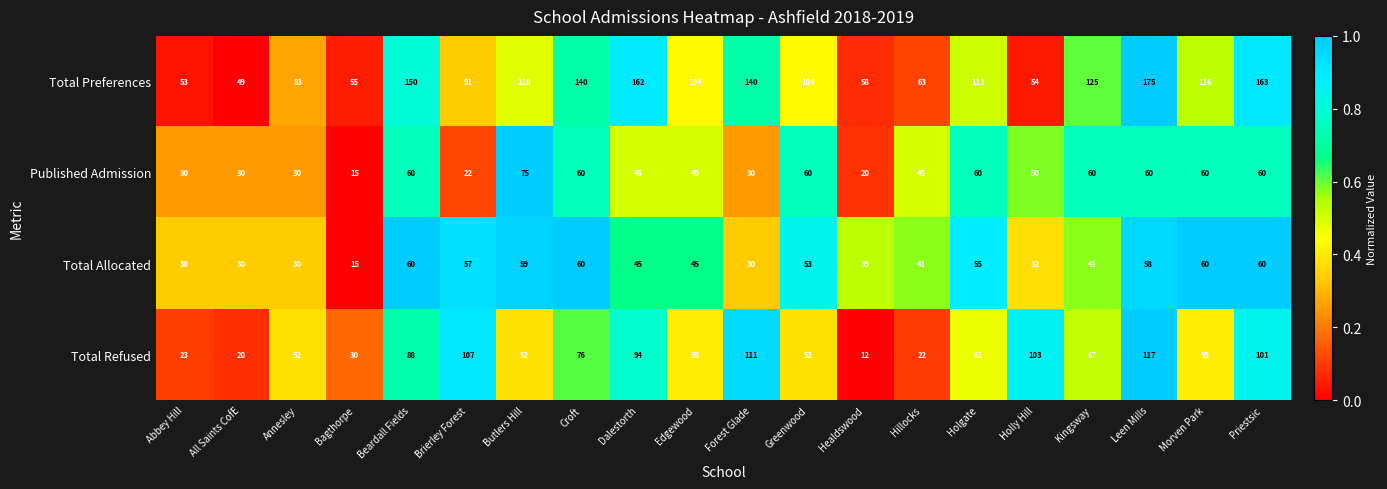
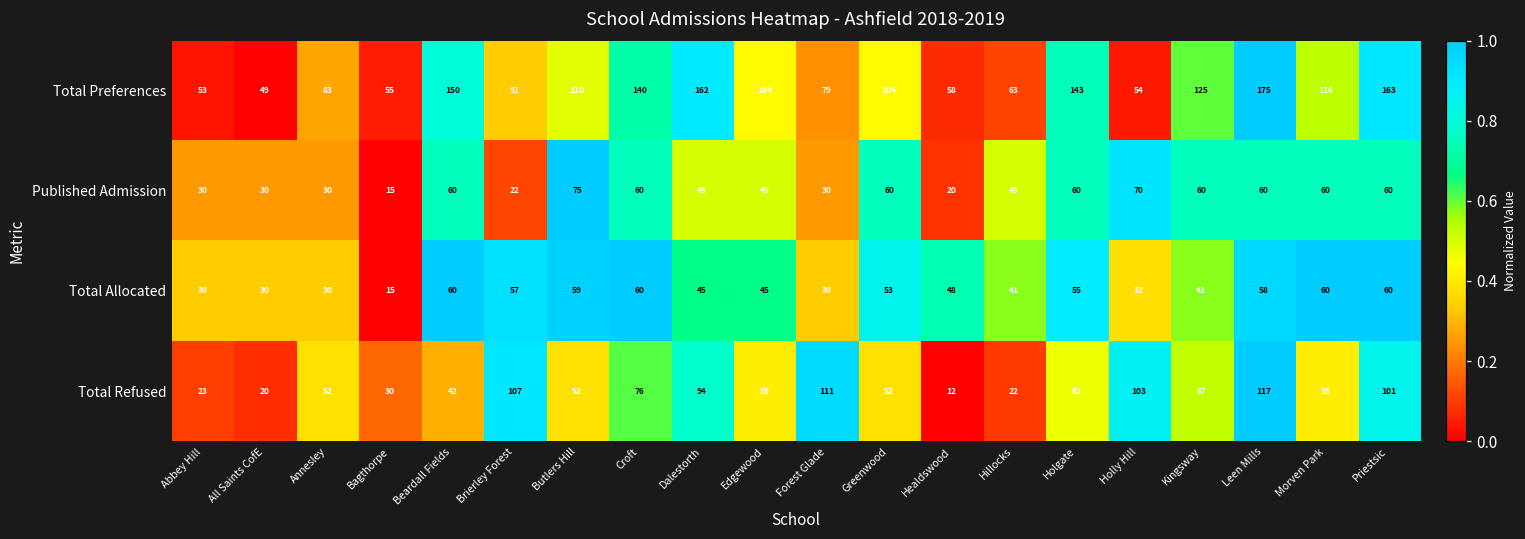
Total Preferences, Forest Glade: 140 -> 79
Total Preferences, Holgate: 113 -> 143
Published Admission, Holly Hill: 50 -> 70
Total Allocated, Healdswood: 39 -> 48
Total Refused, Beardall Fields: 88 -> 42
